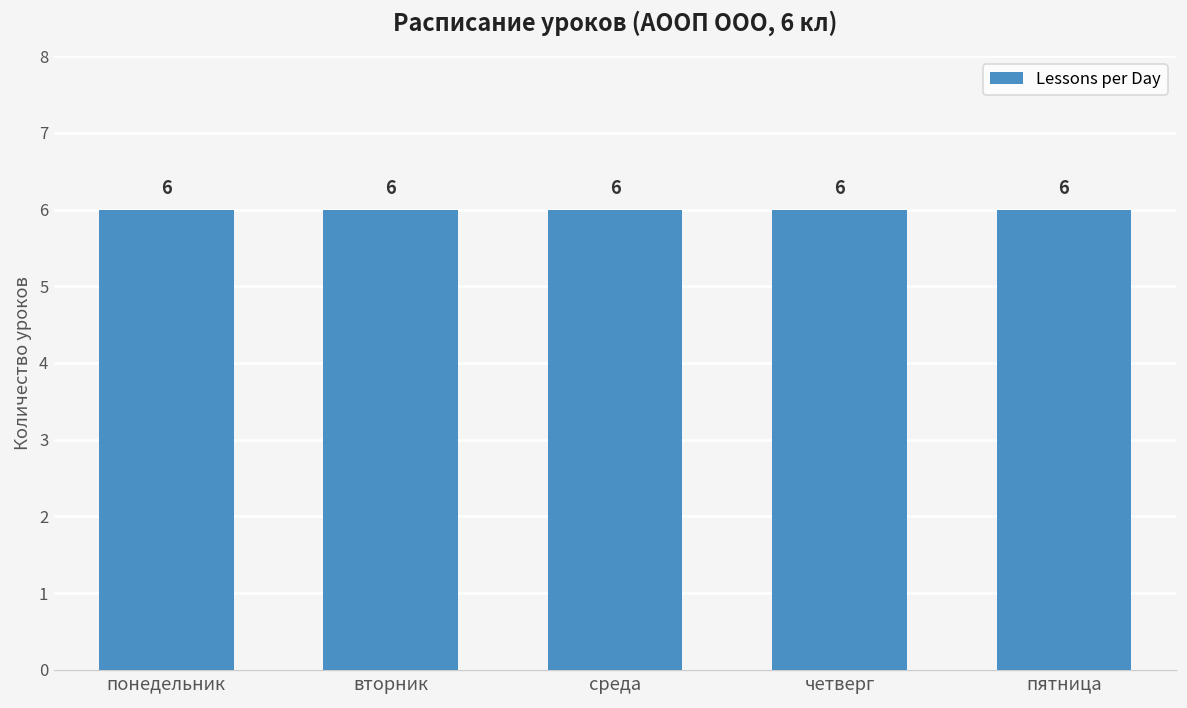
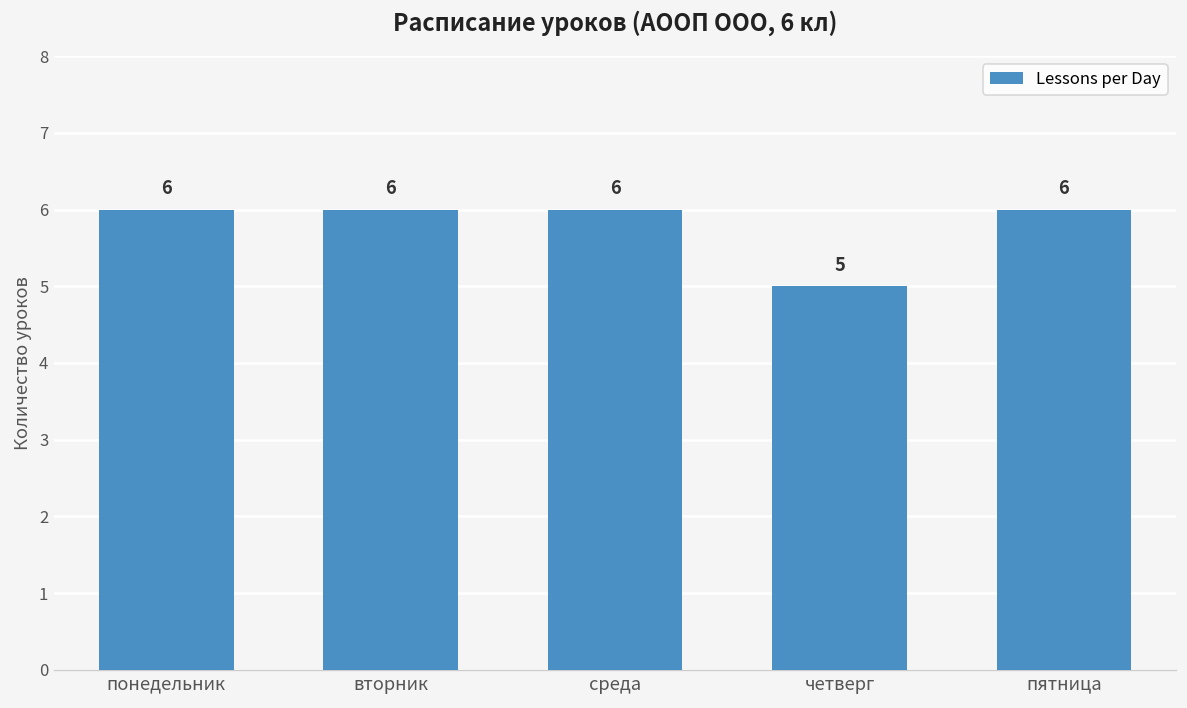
четверг: 6 -> 5
